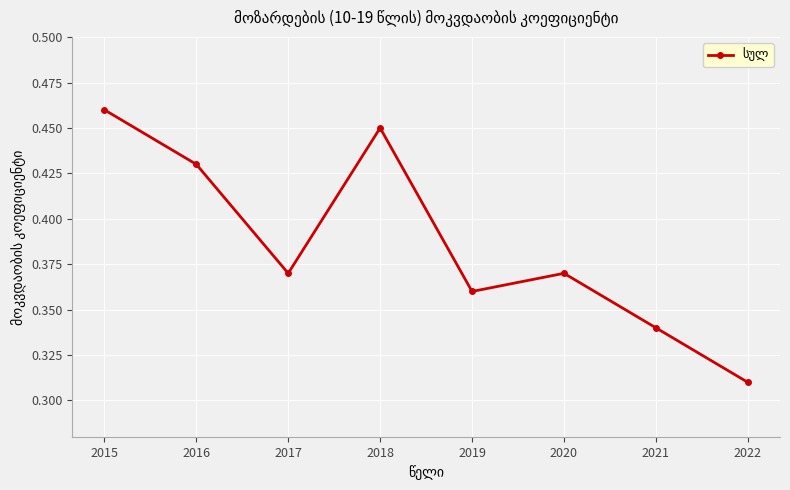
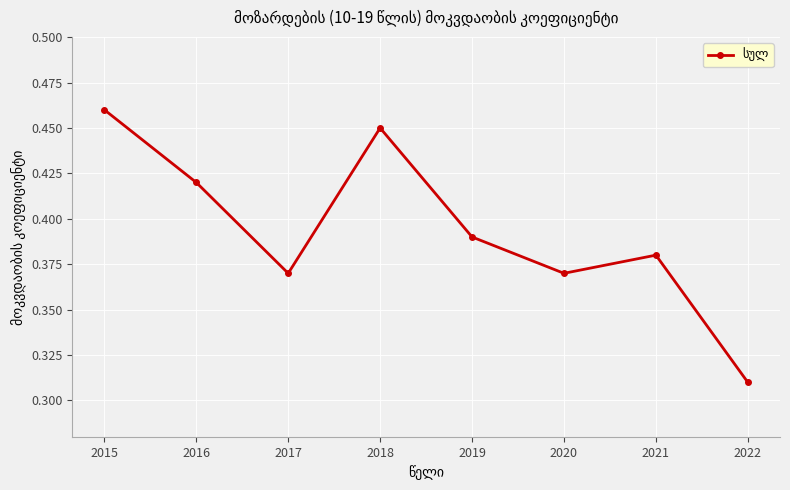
2016: 0.43 -> 0.42
2019: 0.36 -> 0.39
2021: 0.34 -> 0.38
